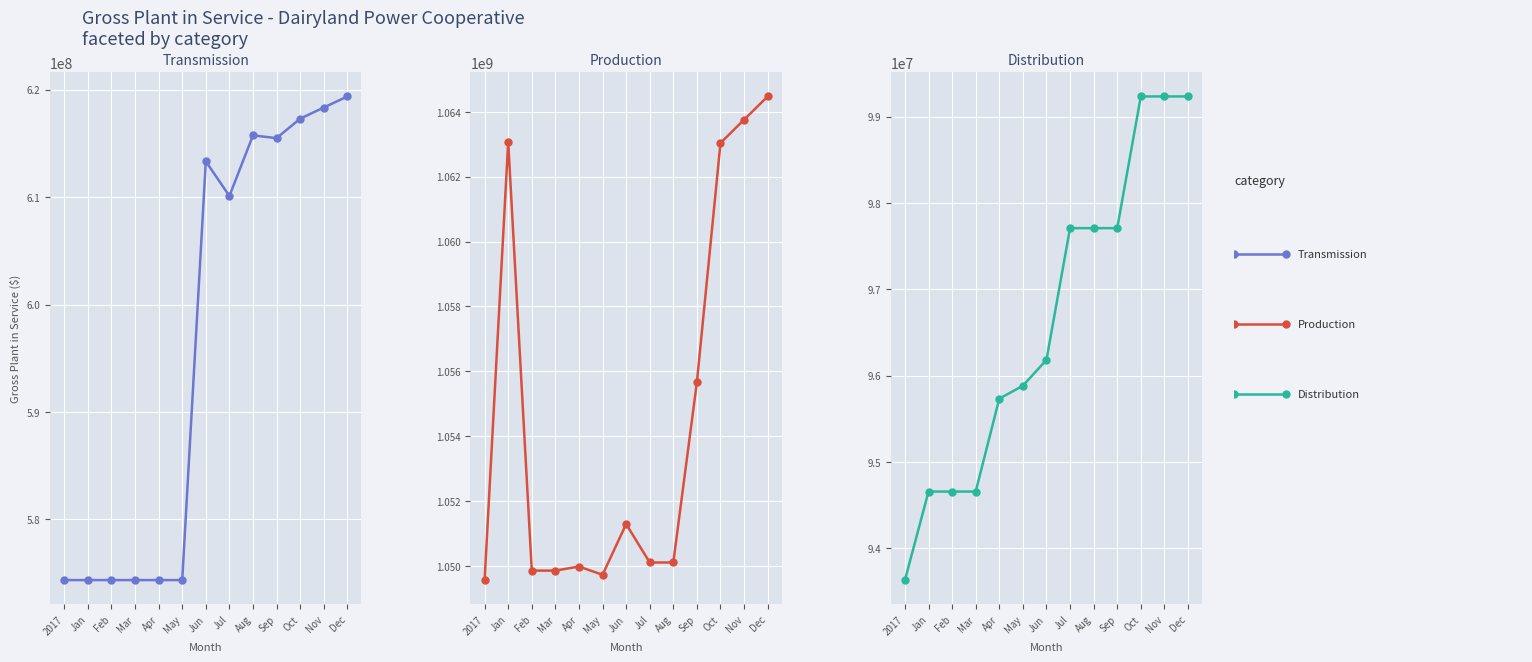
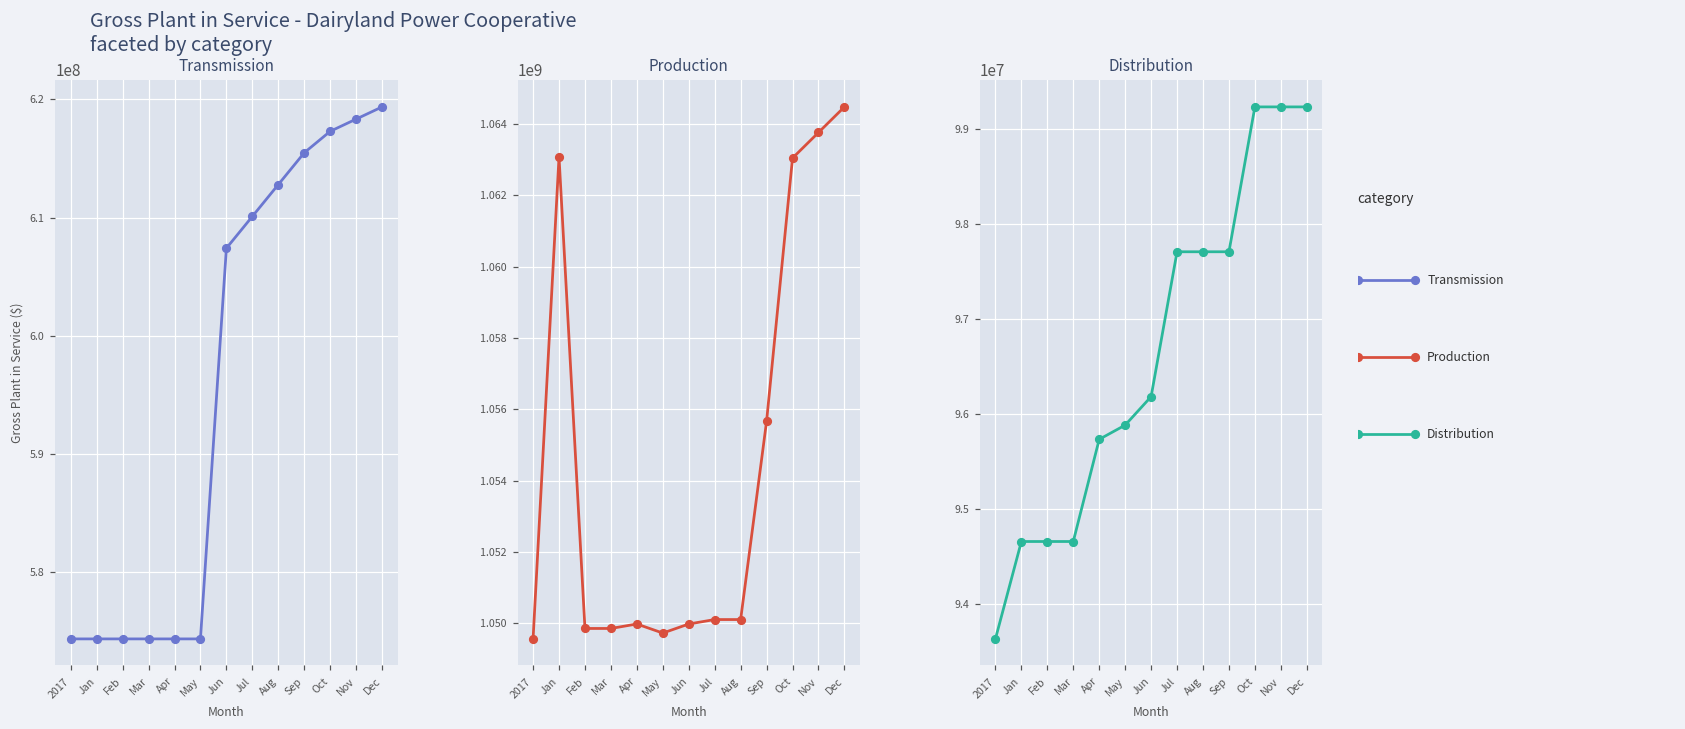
Transmission, Jun: 613300000 -> 607400000
Transmission, Aug: 615700000 -> 612800000
Production, Jun: 1051300000 -> 1050000000
